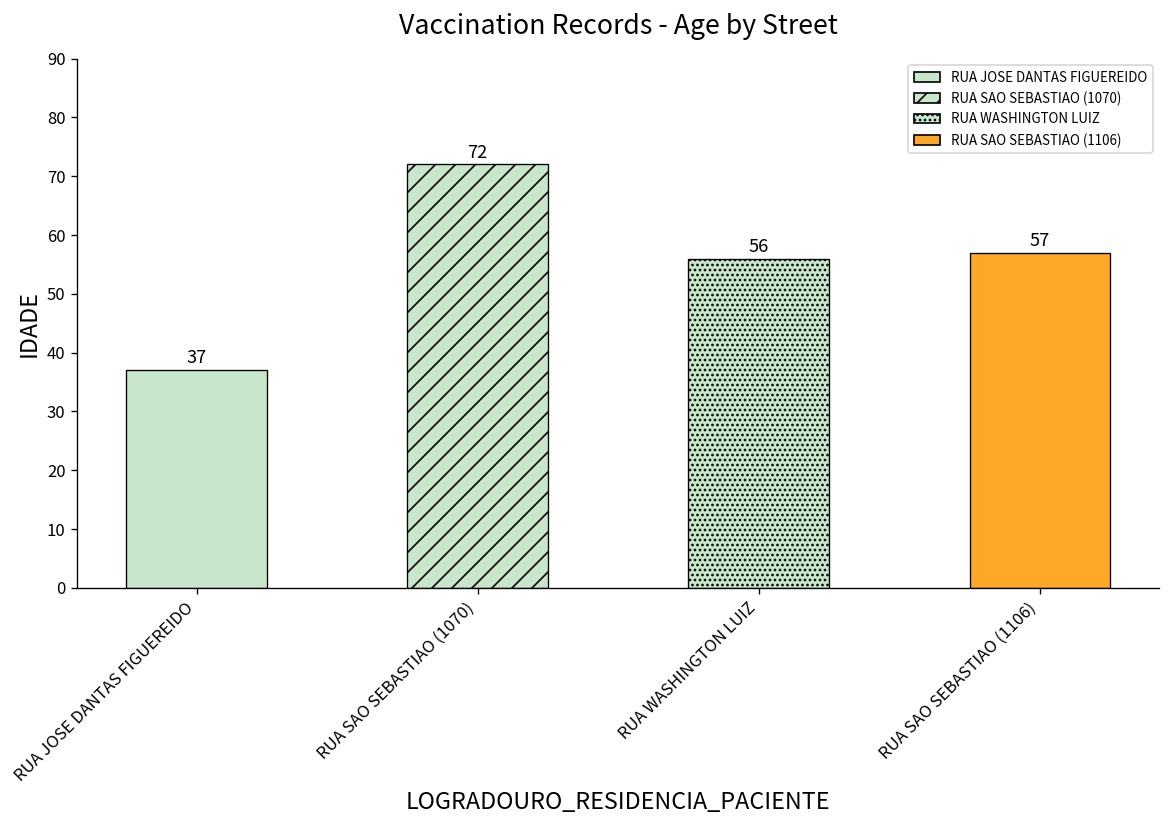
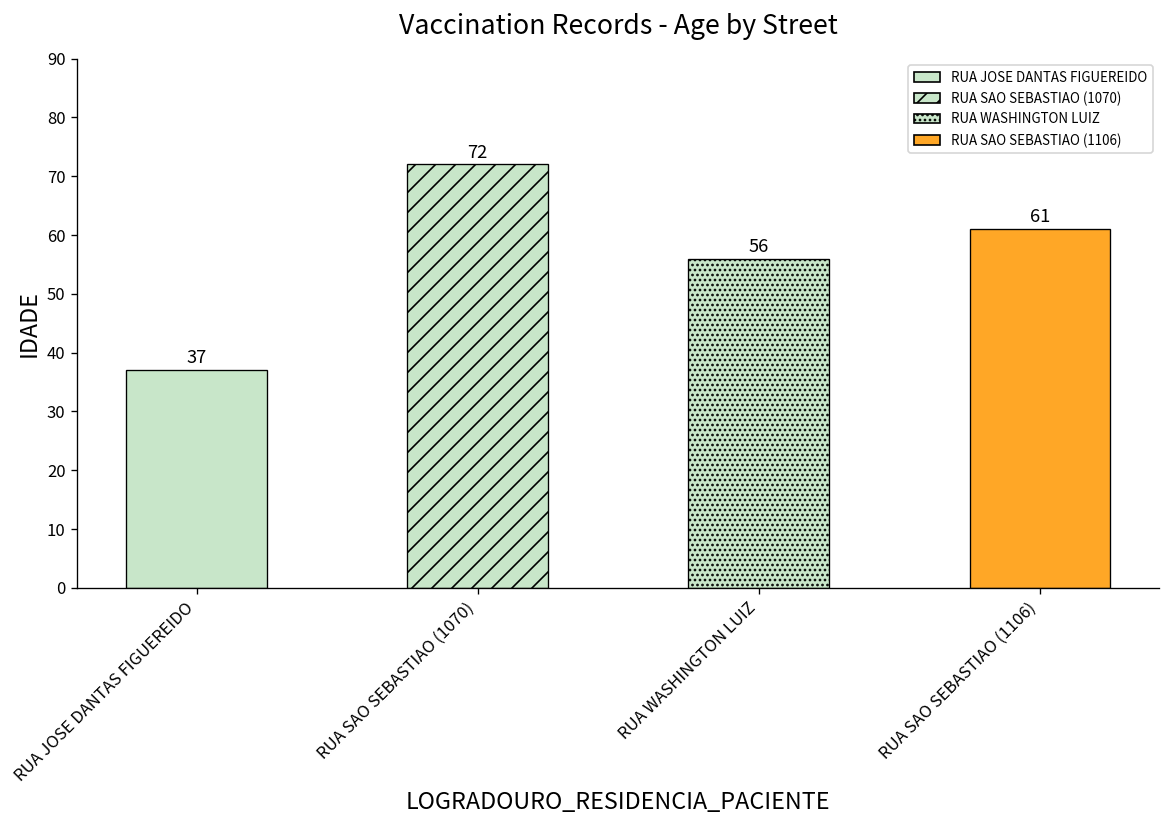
RUA SAO SEBASTIAO (1106): 57 -> 61
